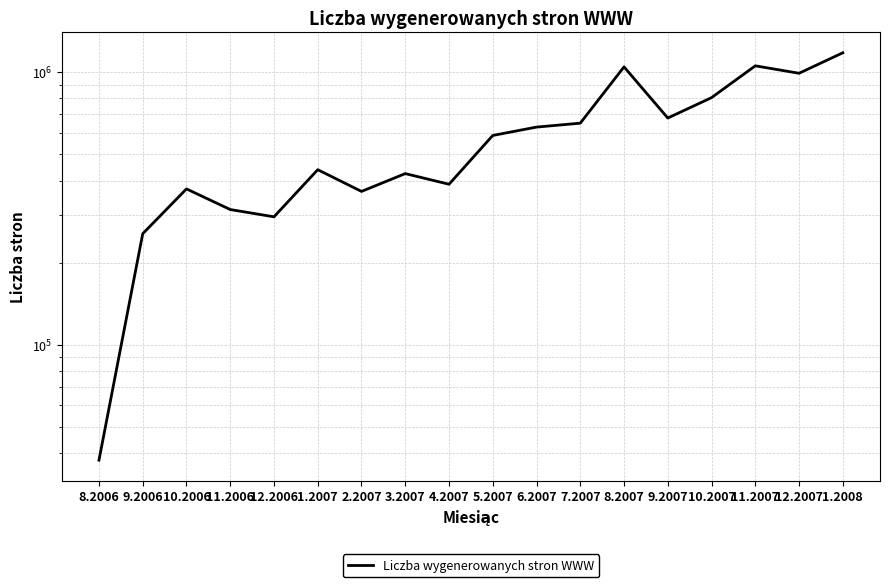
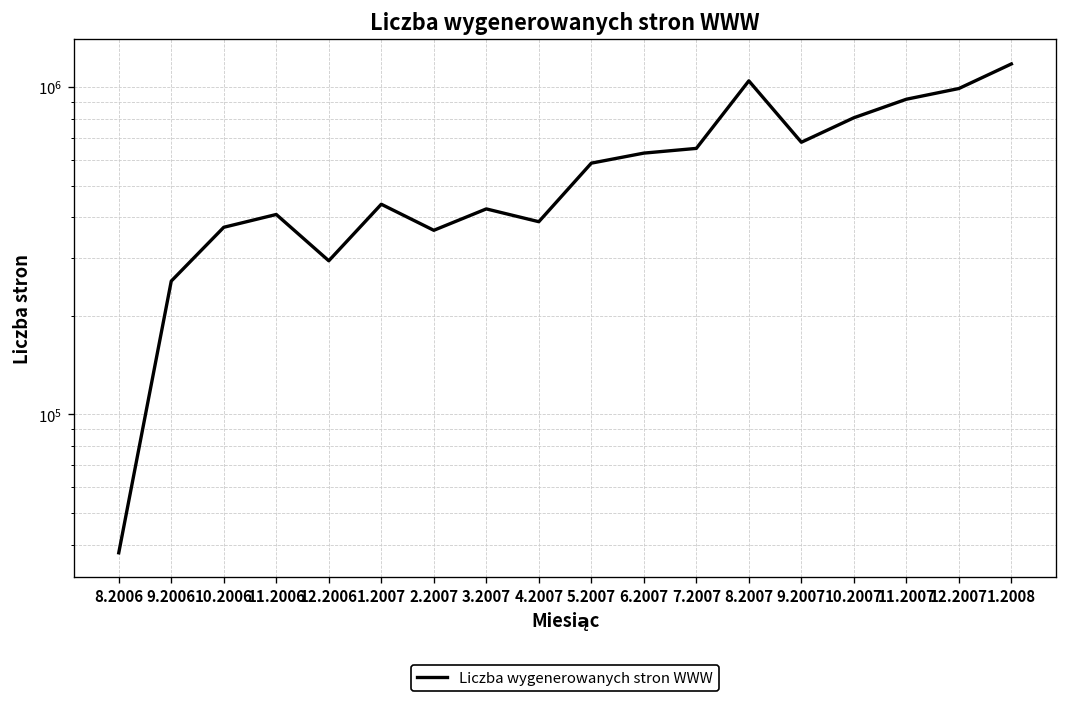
11.2006: 310000 -> 410000
11.2007: 1050000 -> 920000
